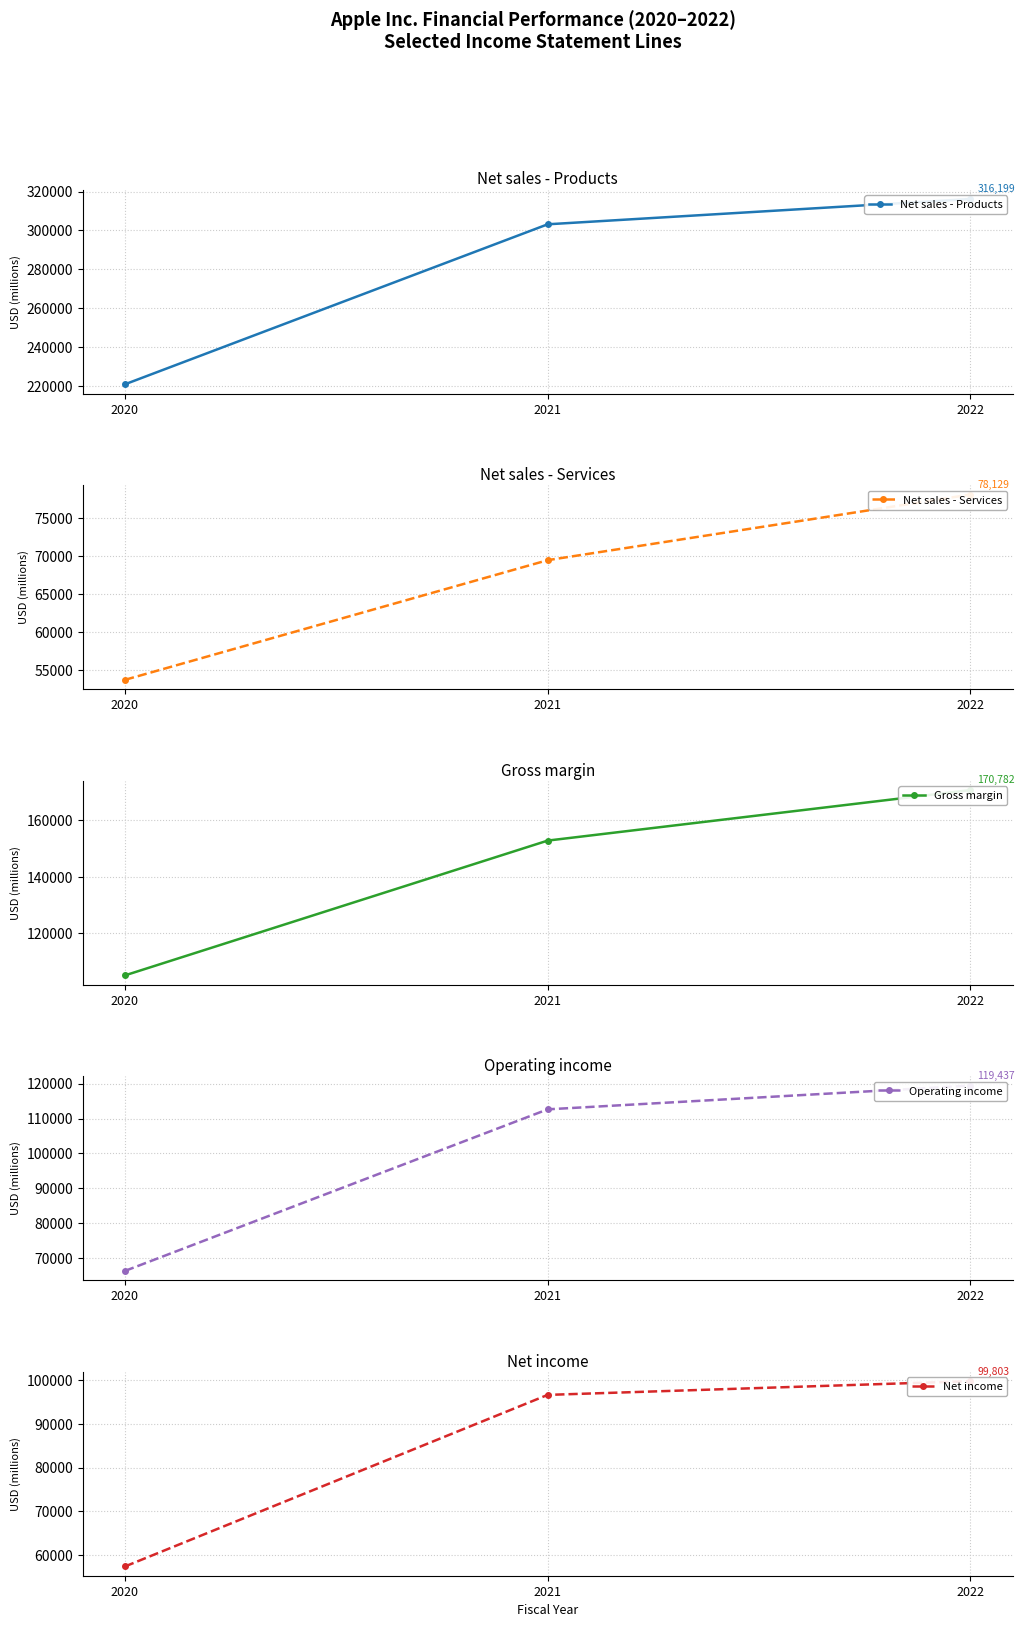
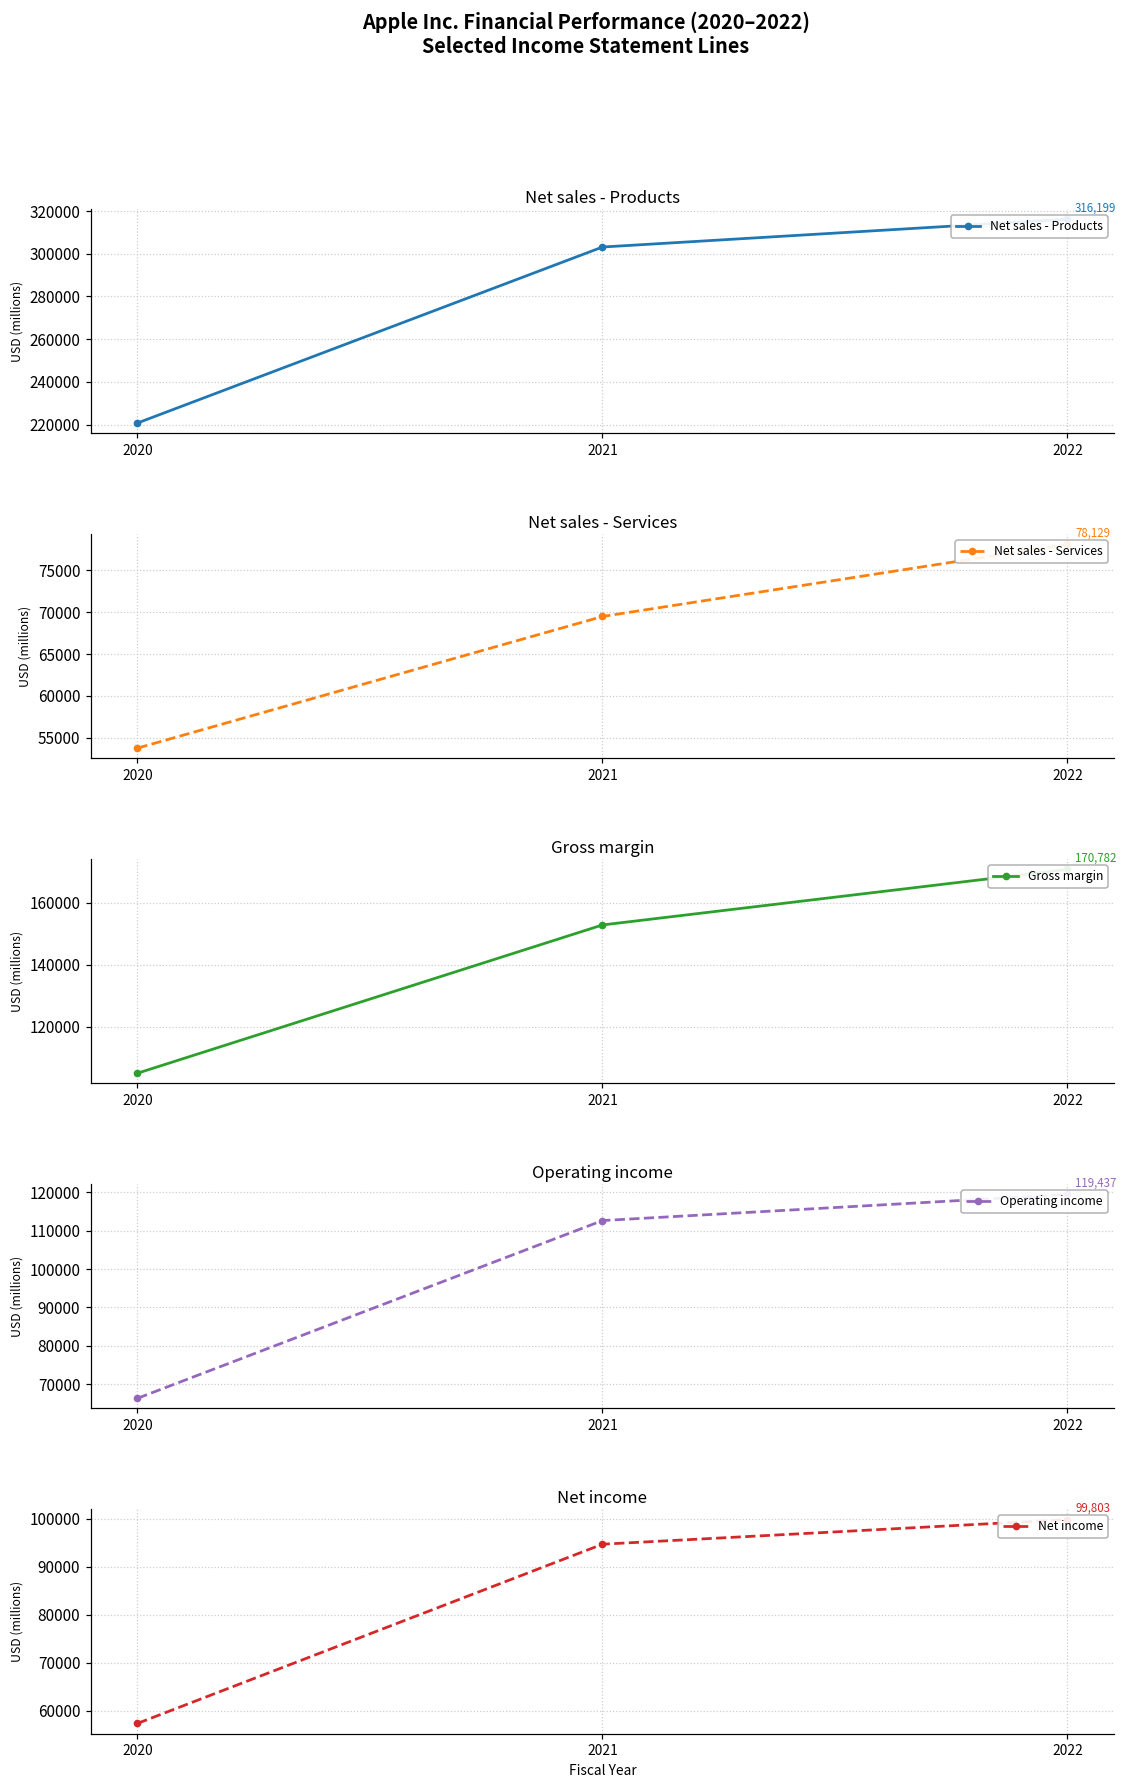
Net income, 2021: 97000 -> 95000
